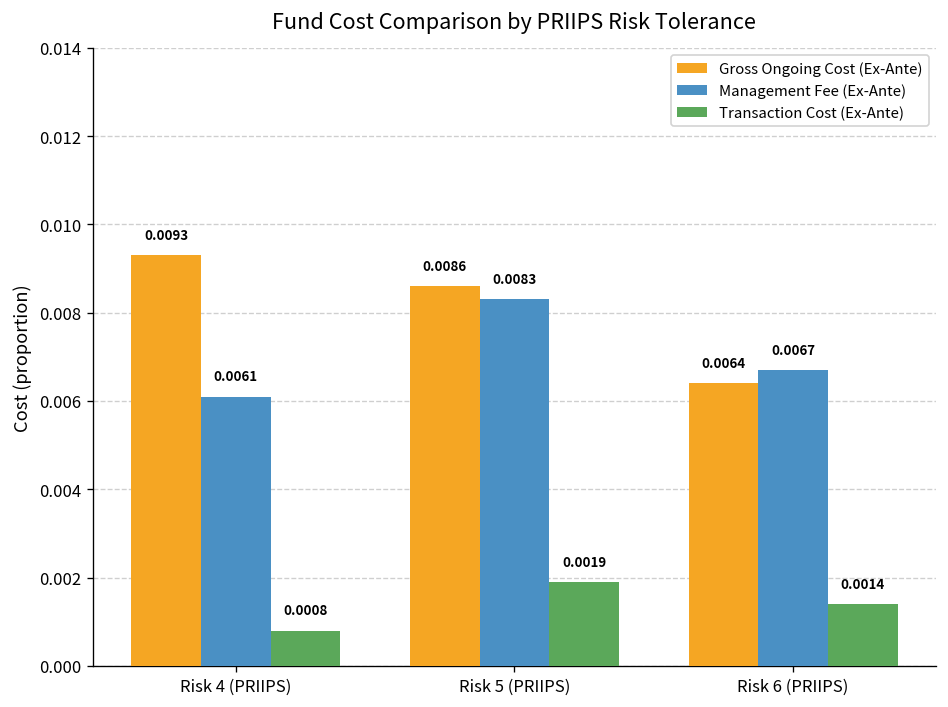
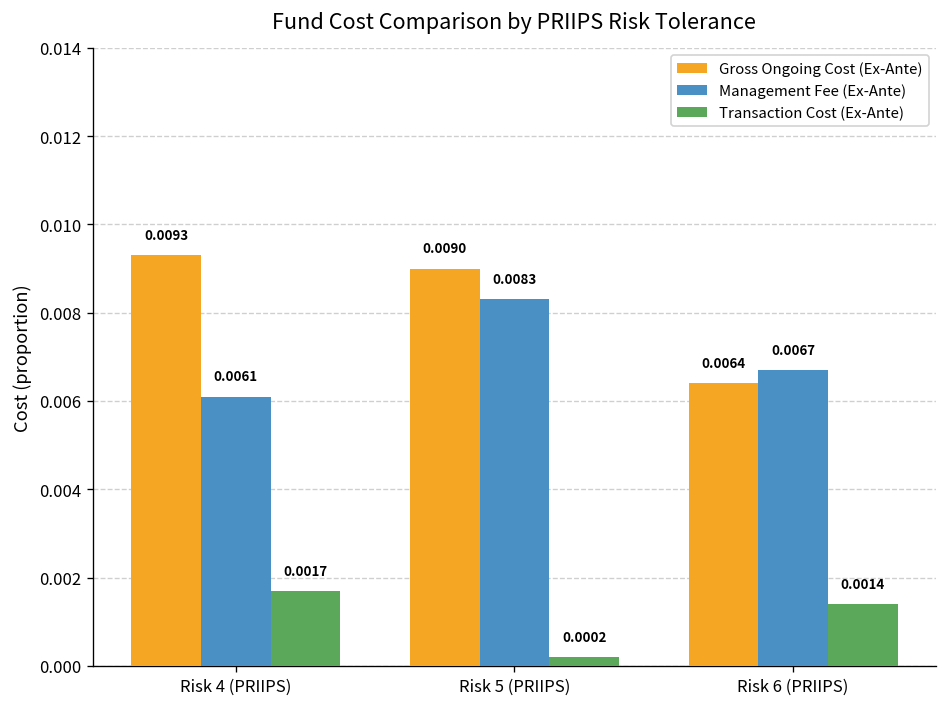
Transaction Cost (Ex-Ante), Risk 4 (PRIIPS): 0.0008 -> 0.0017
Gross Ongoing Cost (Ex-Ante), Risk 5 (PRIIPS): 0.0086 -> 0.0090
Transaction Cost (Ex-Ante), Risk 5 (PRIIPS): 0.0019 -> 0.0002
